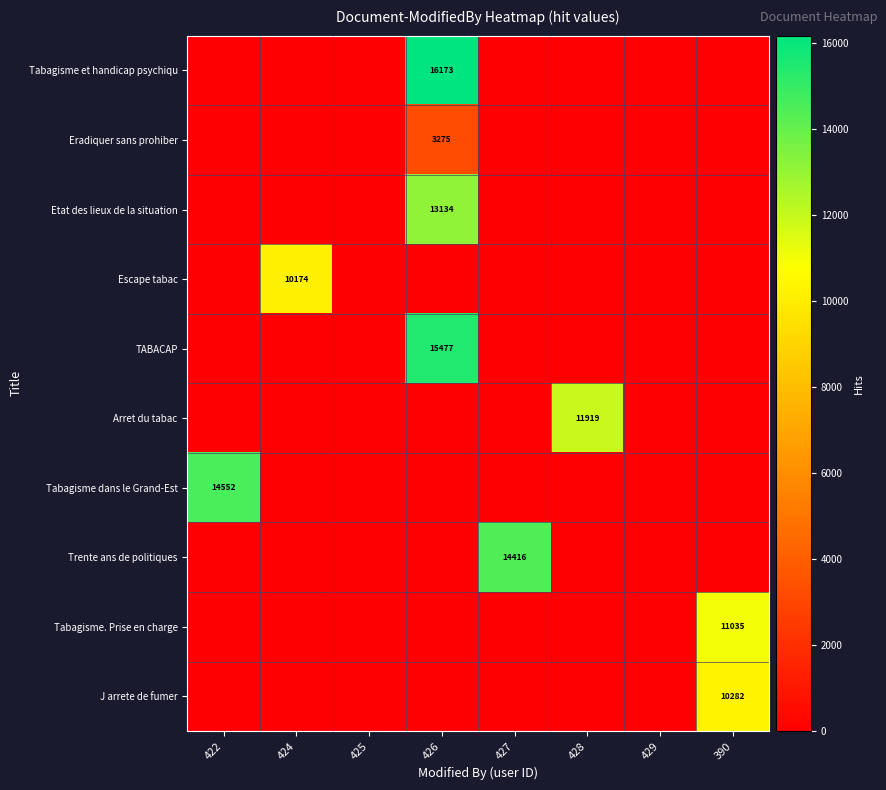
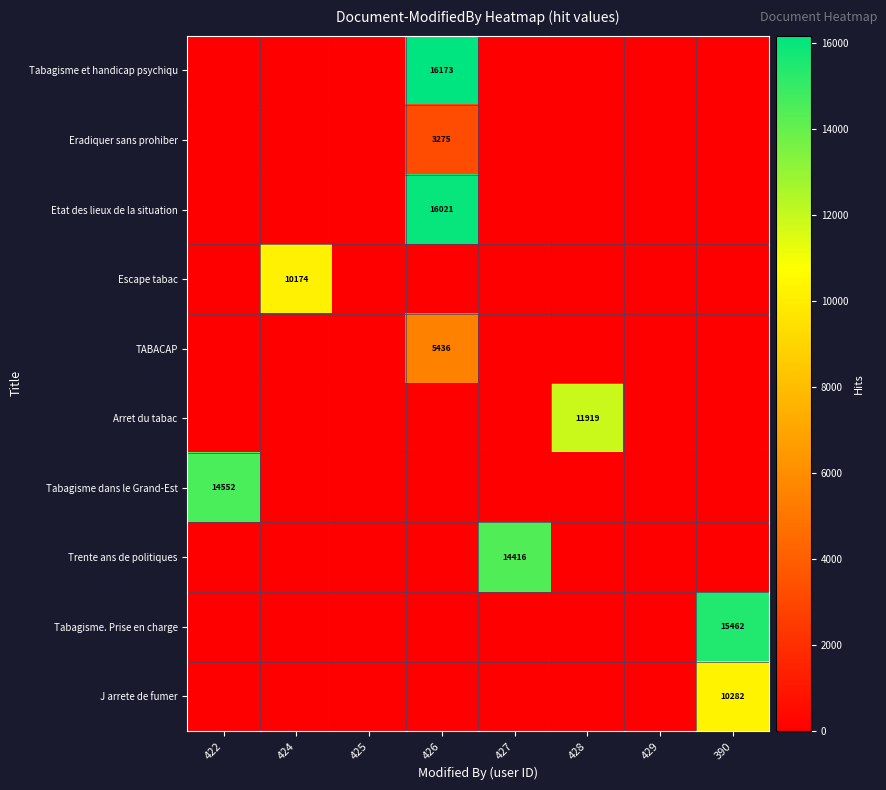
Etat des lieux de la situation, 426: 13134 -> 16021
TABACAP, 426: 15477 -> 5436
Tabagisme. Prise en charge, 390: 11035 -> 15462
